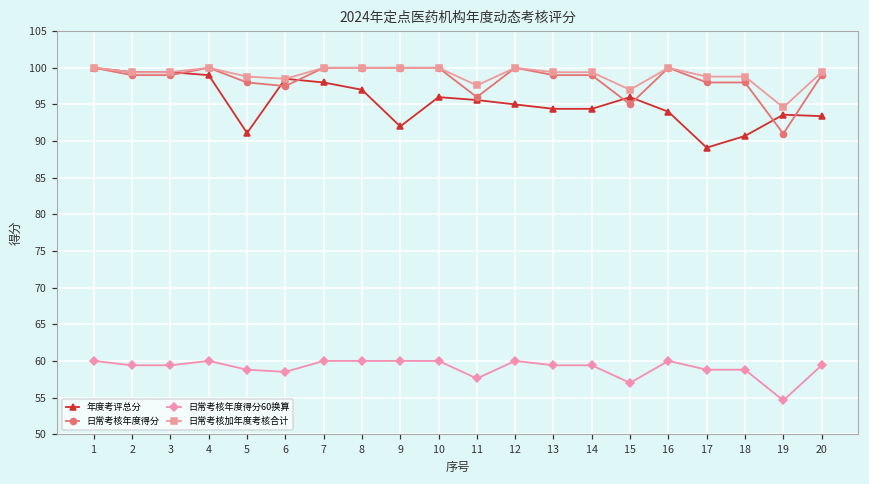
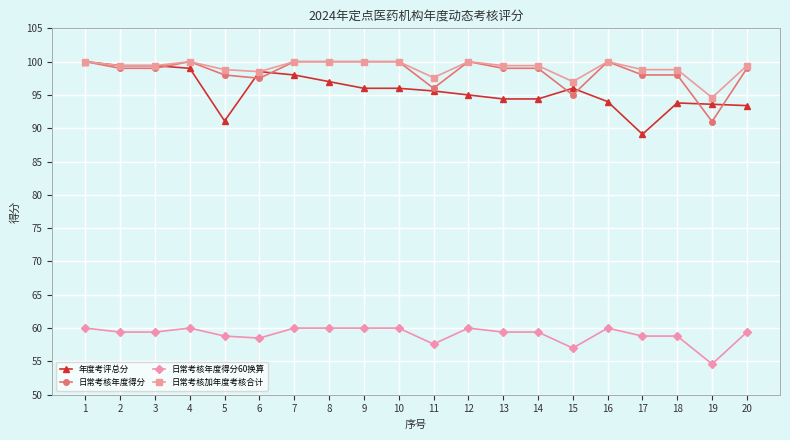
年度考评总分, 9: 92 -> 96
年度考评总分, 18: 91 -> 94
